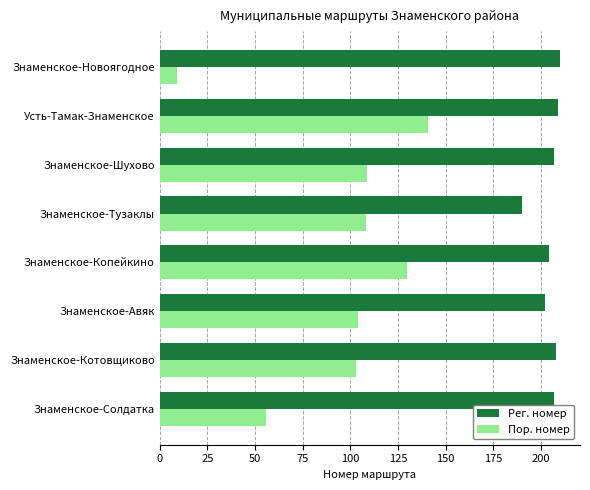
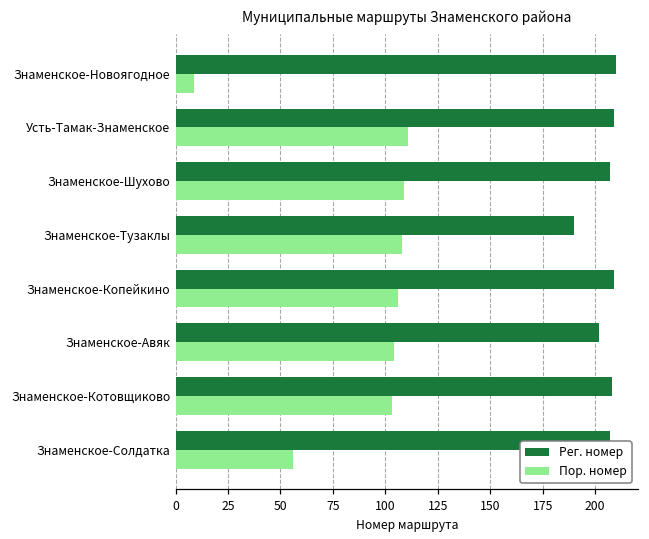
Пор. номер, Усть-Тамак-Знаменское: 141 -> 111
Рег. номер, Знаменское-Копейкино: 204 -> 209
Пор. номер, Знаменское-Копейкино: 130 -> 106
